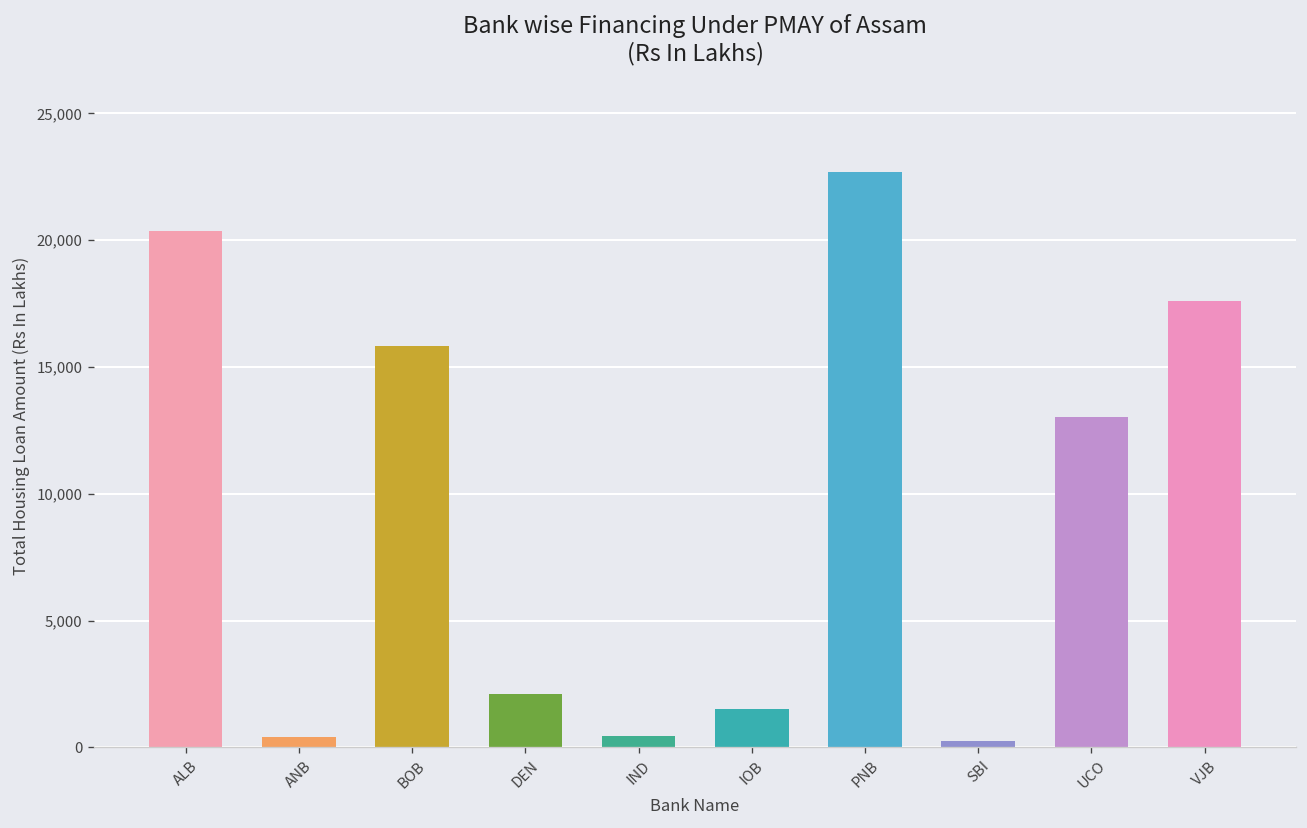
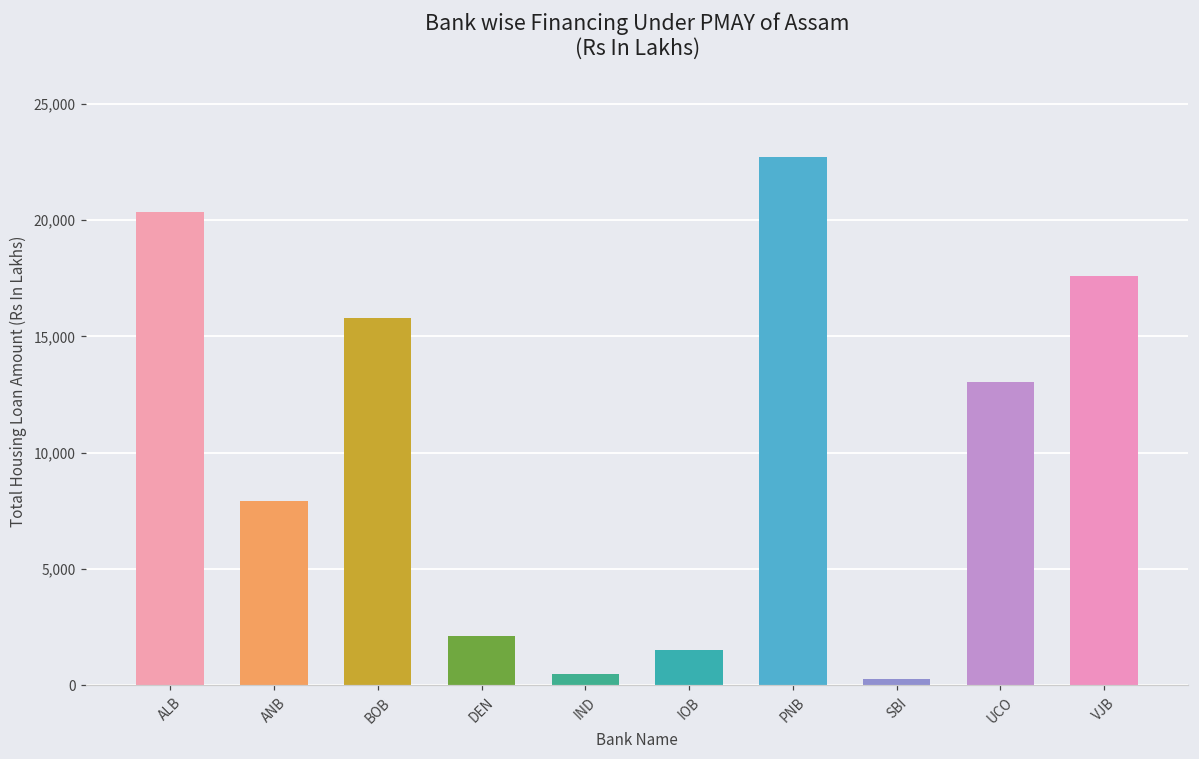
ANB: 400 -> 7,900
